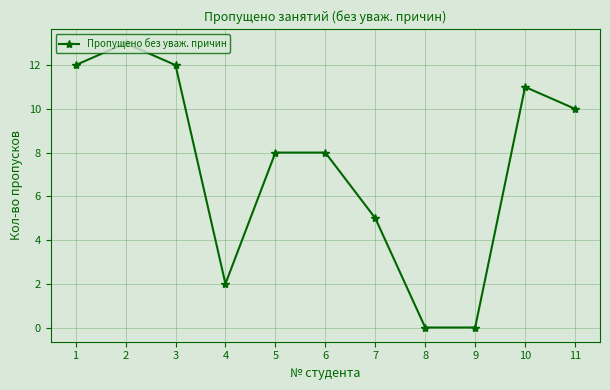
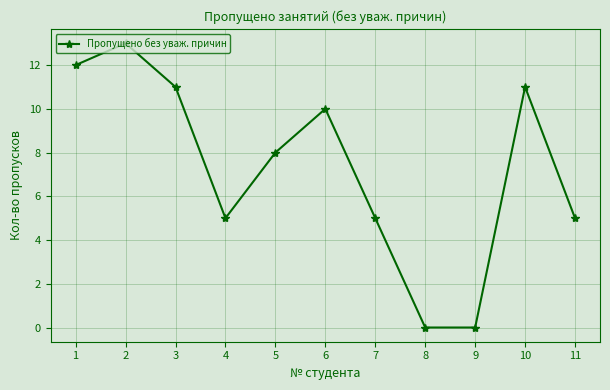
3: 12 -> 11
4: 2 -> 5
6: 8 -> 10
11: 10 -> 5
